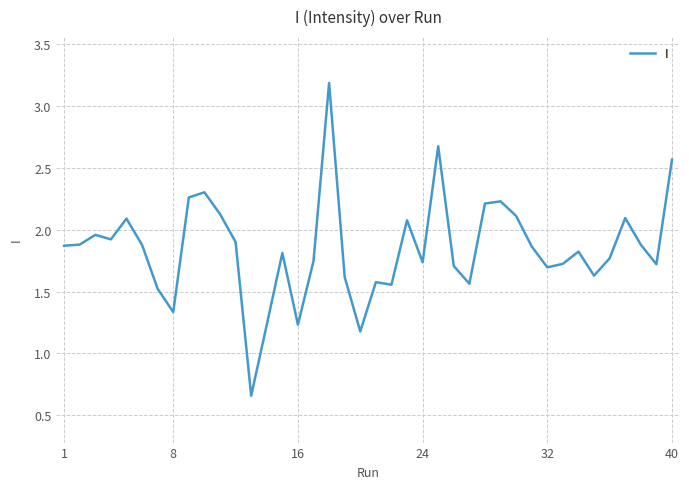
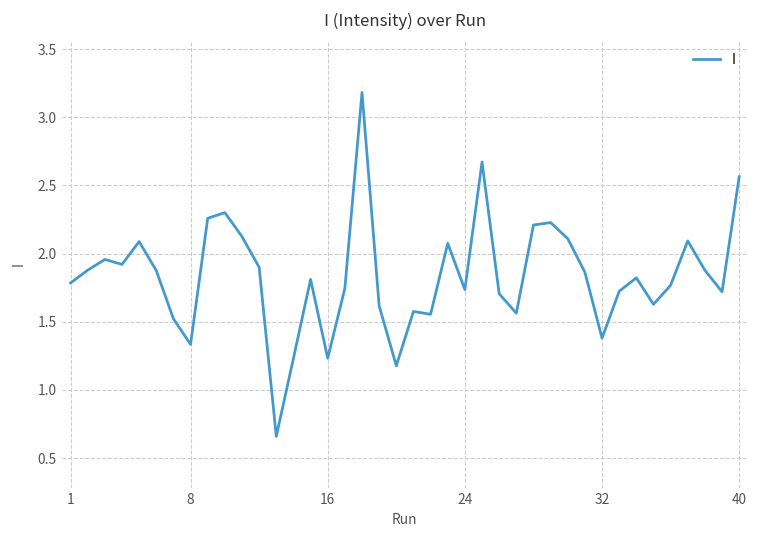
1: 1.87 -> 1.78
32: 1.69 -> 1.38
